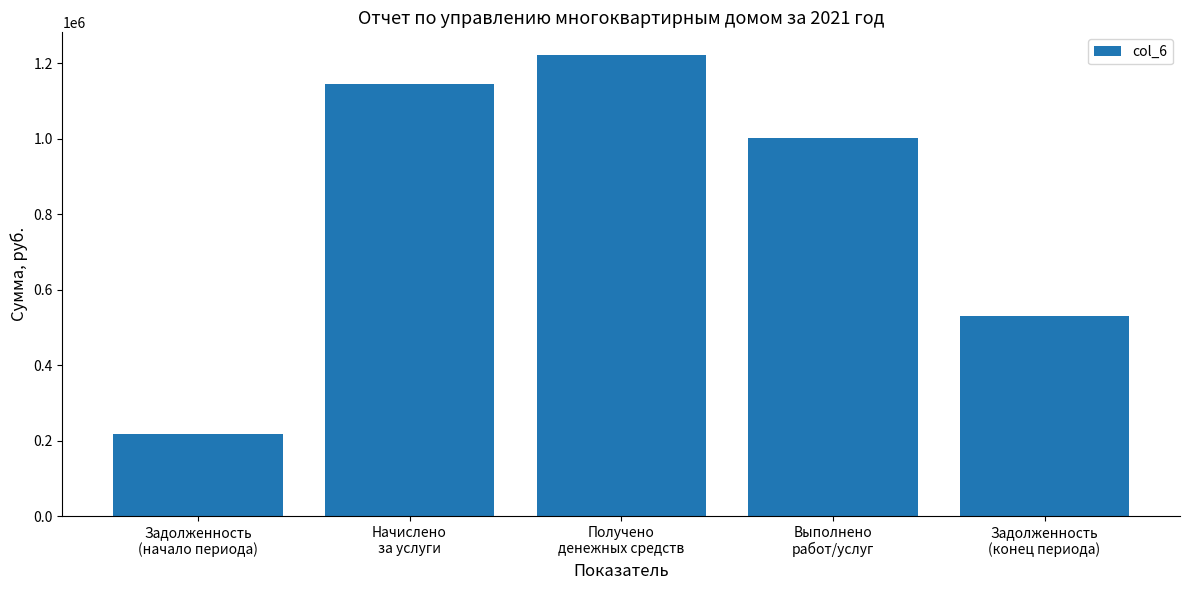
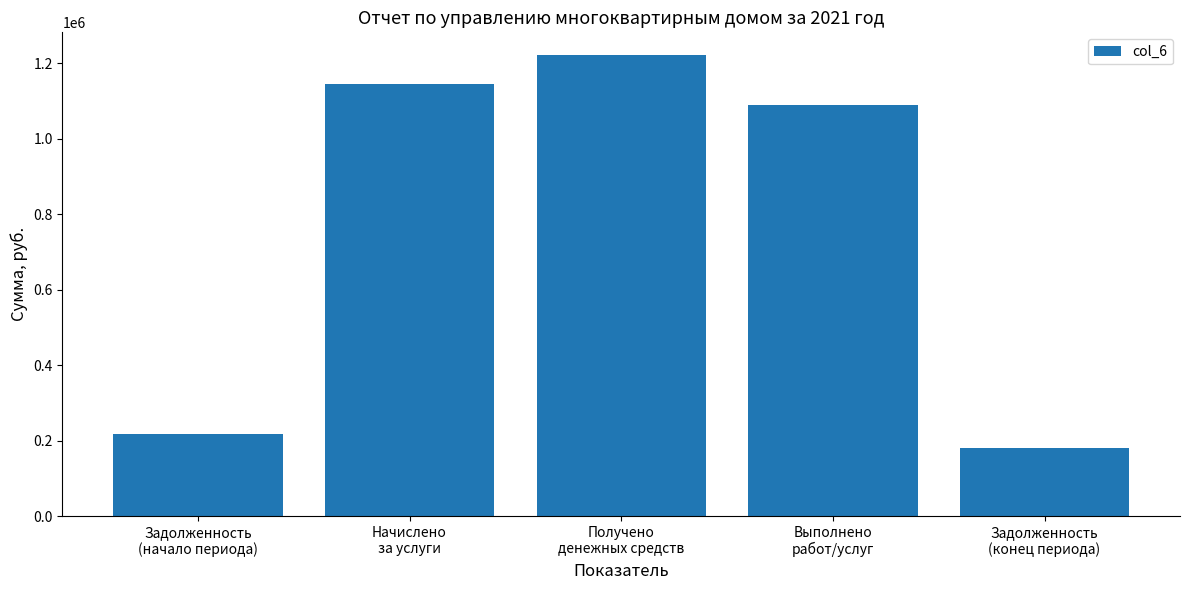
Выполнено работ/услуг: 1000000 -> 1090000
Задолженность (конец периода): 530000 -> 180000
